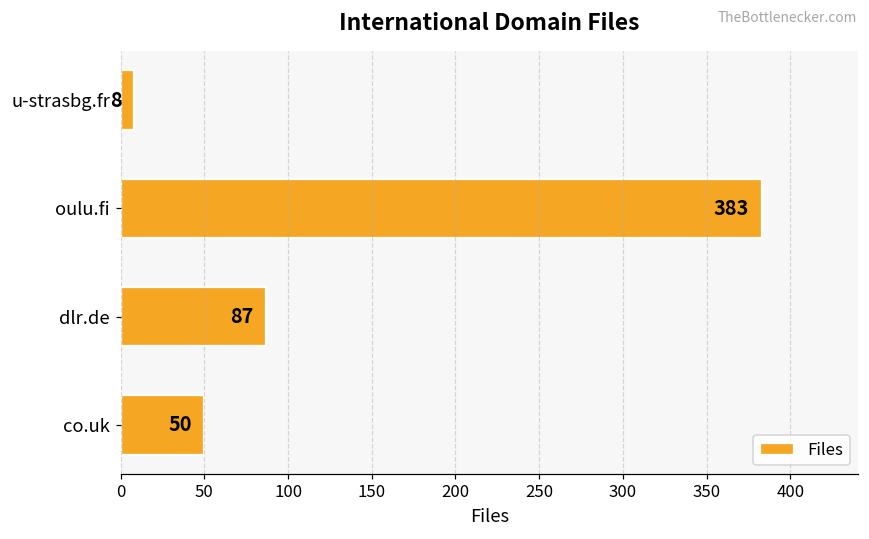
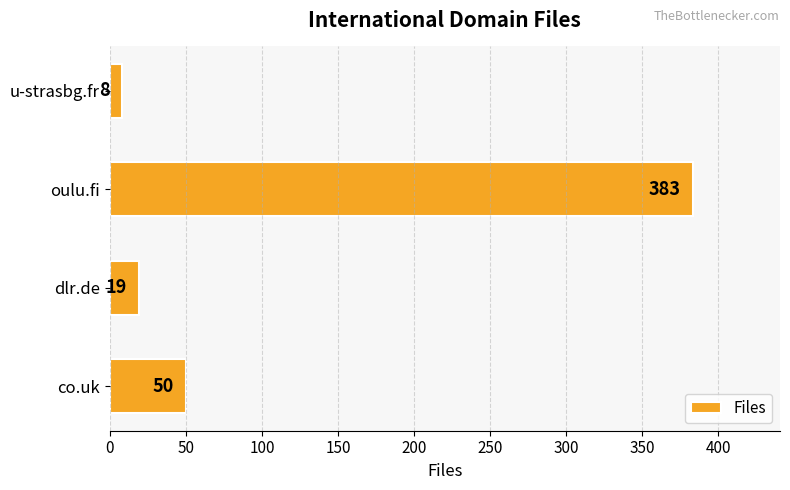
dlr.de: 87 -> 19
